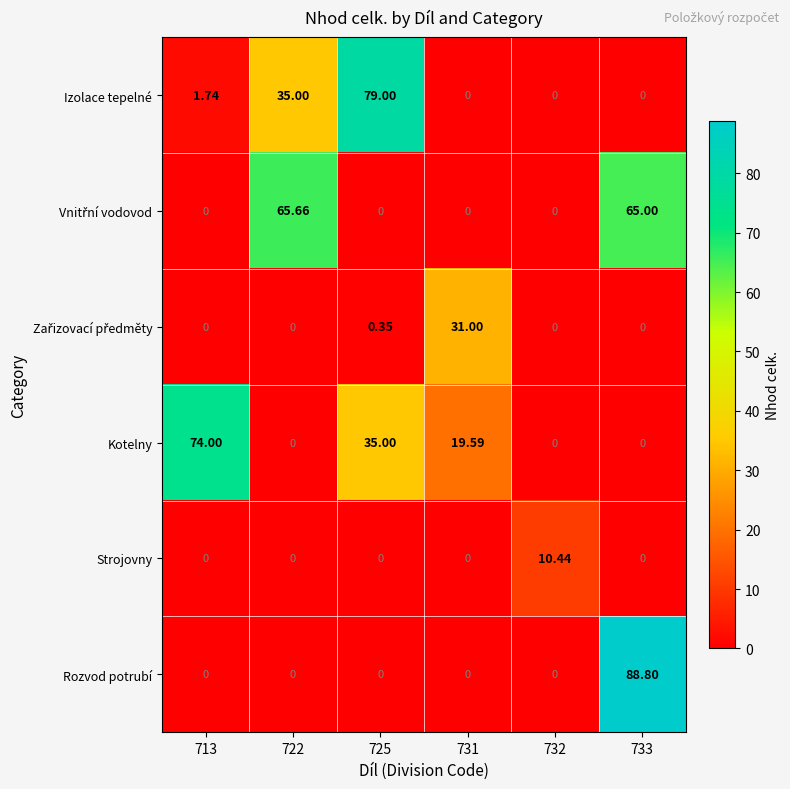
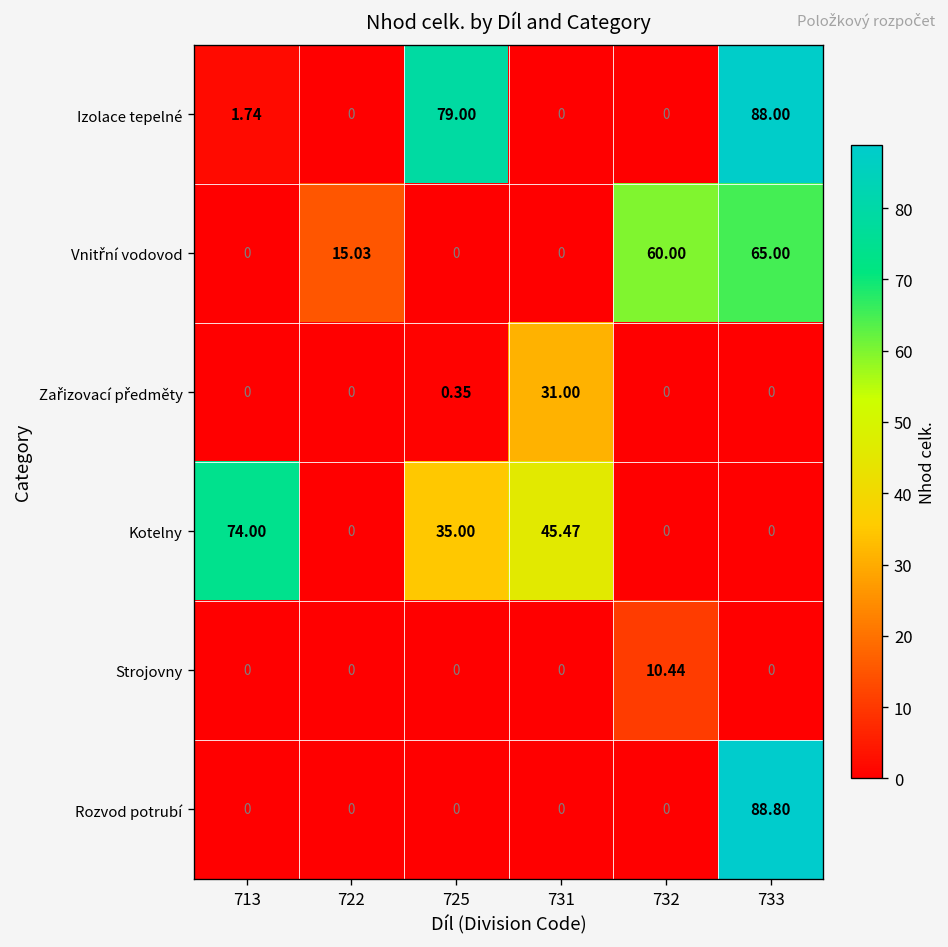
Izolace tepelné, 722: 35.00 -> 0
Izolace tepelné, 733: 0 -> 88.00
Vnitřní vodovod, 722: 65.66 -> 15.03
Vnitřní vodovod, 732: 0 -> 60.00
Kotelny, 731: 19.59 -> 45.47
